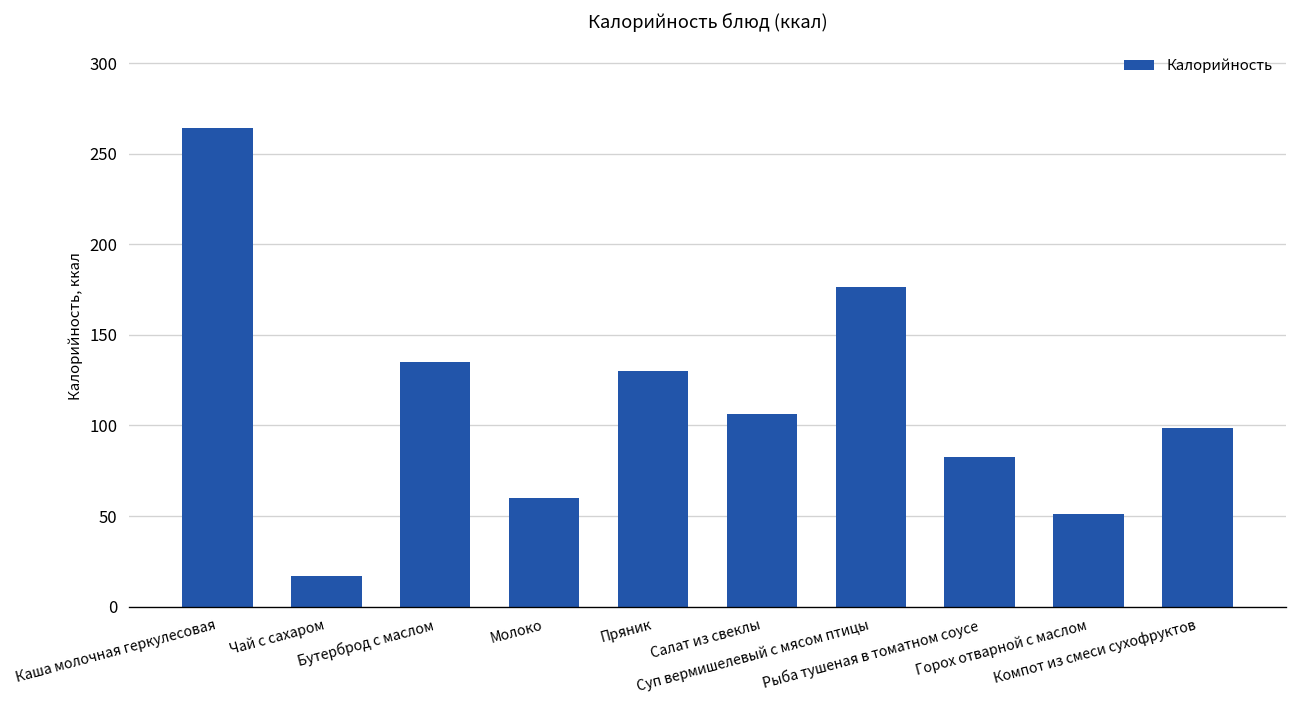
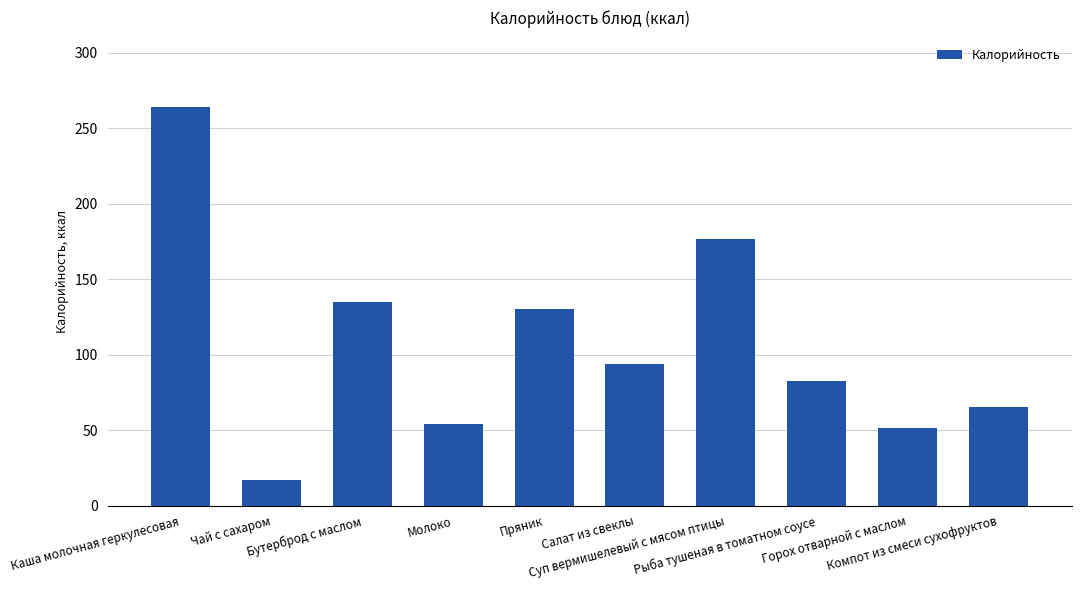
Молоко: 60 -> 54
Салат из свеклы: 106 -> 94
Компот из смеси сухофруктов: 98 -> 65
